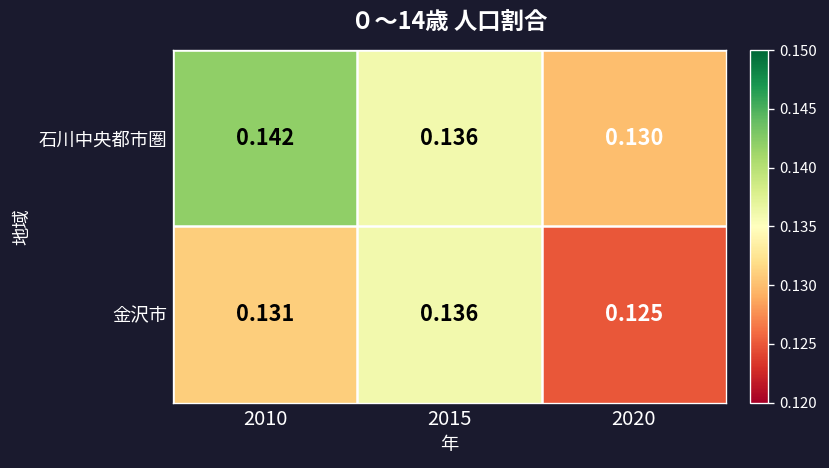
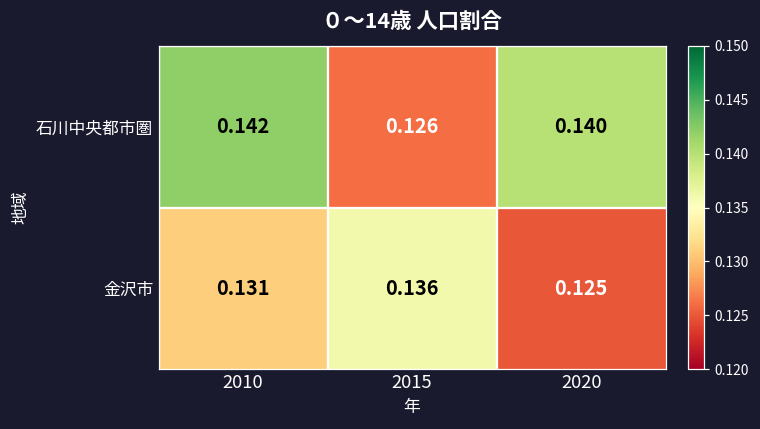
石川中央都市圏, 2015: 0.136 -> 0.126
石川中央都市圏, 2020: 0.130 -> 0.140
